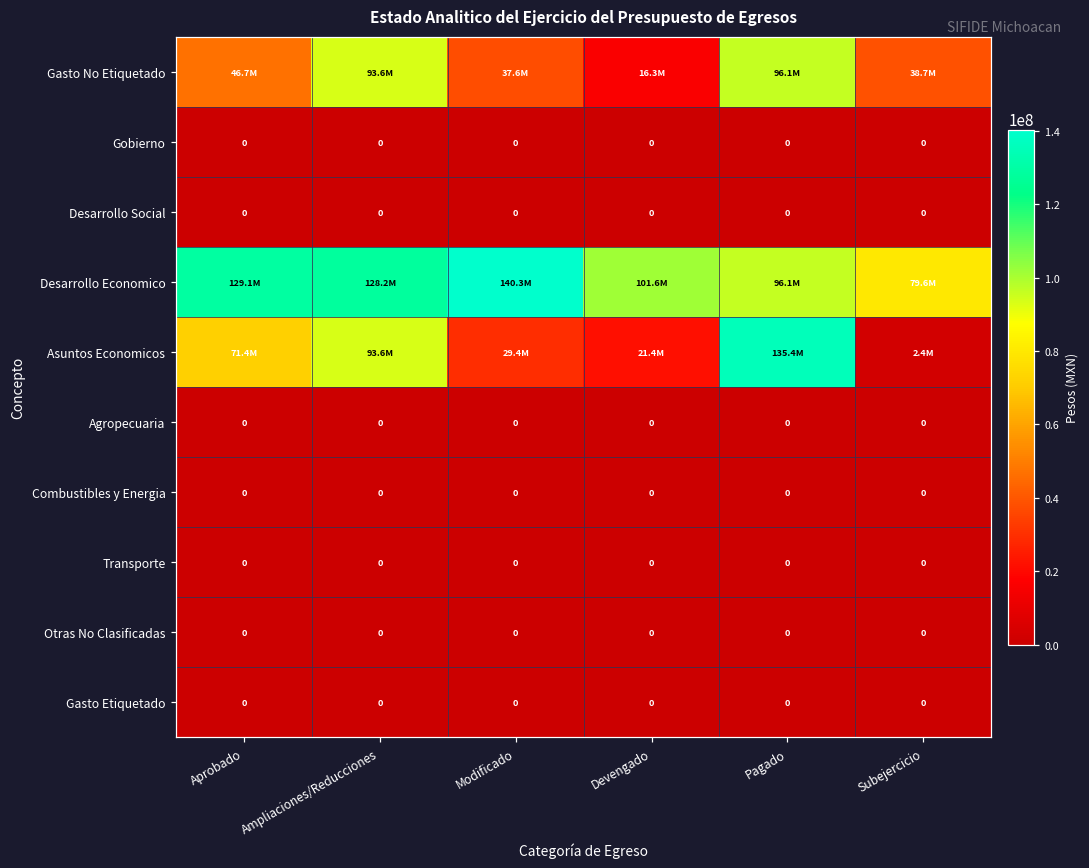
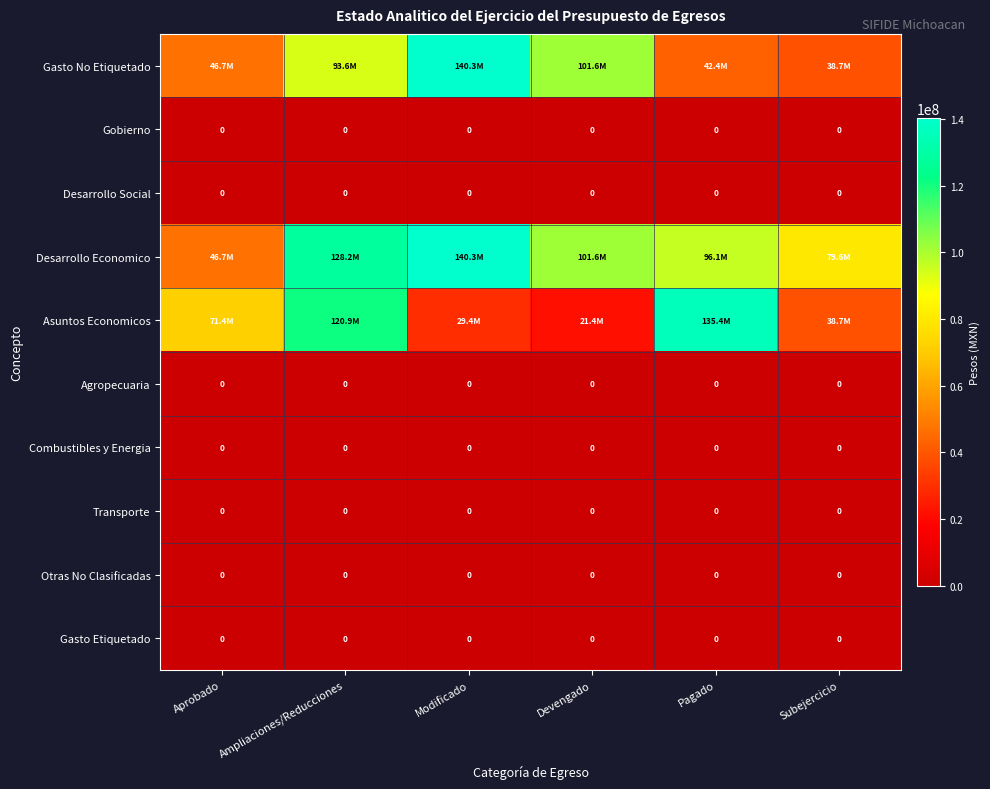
Gasto No Etiquetado, Modificado: 37.6M -> 140.3M
Gasto No Etiquetado, Devengado: 16.3M -> 101.6M
Gasto No Etiquetado, Pagado: 96.1M -> 42.4M
Desarrollo Economico, Aprobado: 129.1M -> 46.7M
Asuntos Economicos, Ampliaciones/Reducciones: 93.6M -> 120.9M
Asuntos Economicos, Subejercicio: 2.4M -> 38.7M
